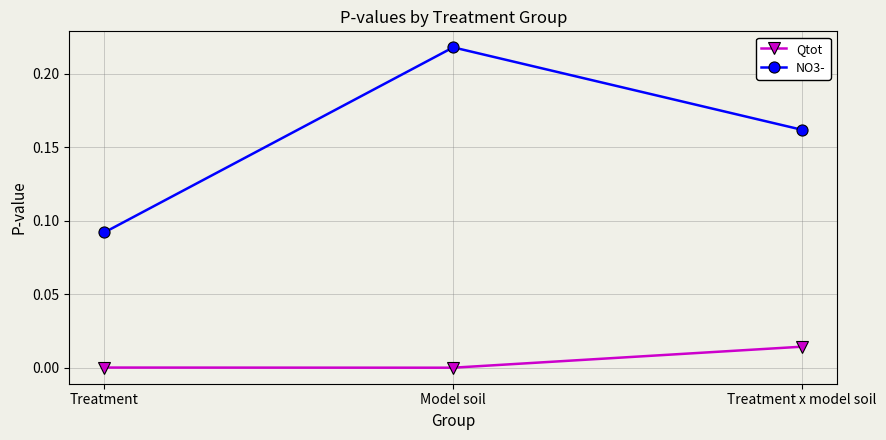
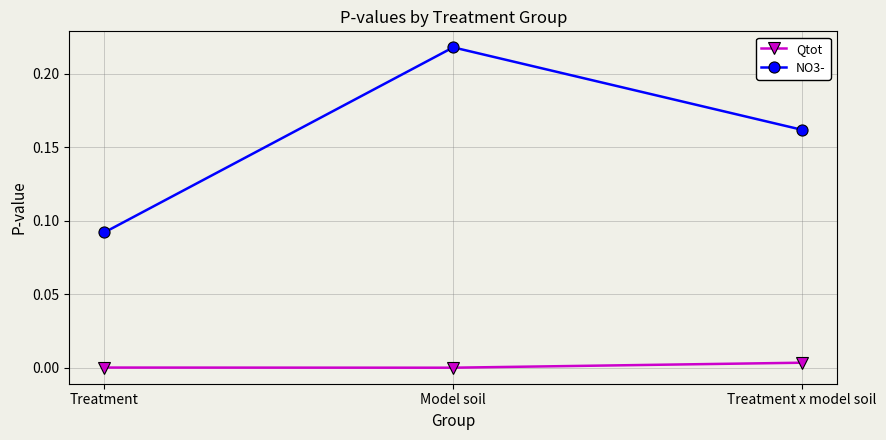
Qtot, Treatment x model soil: 0.015 -> 0.004
